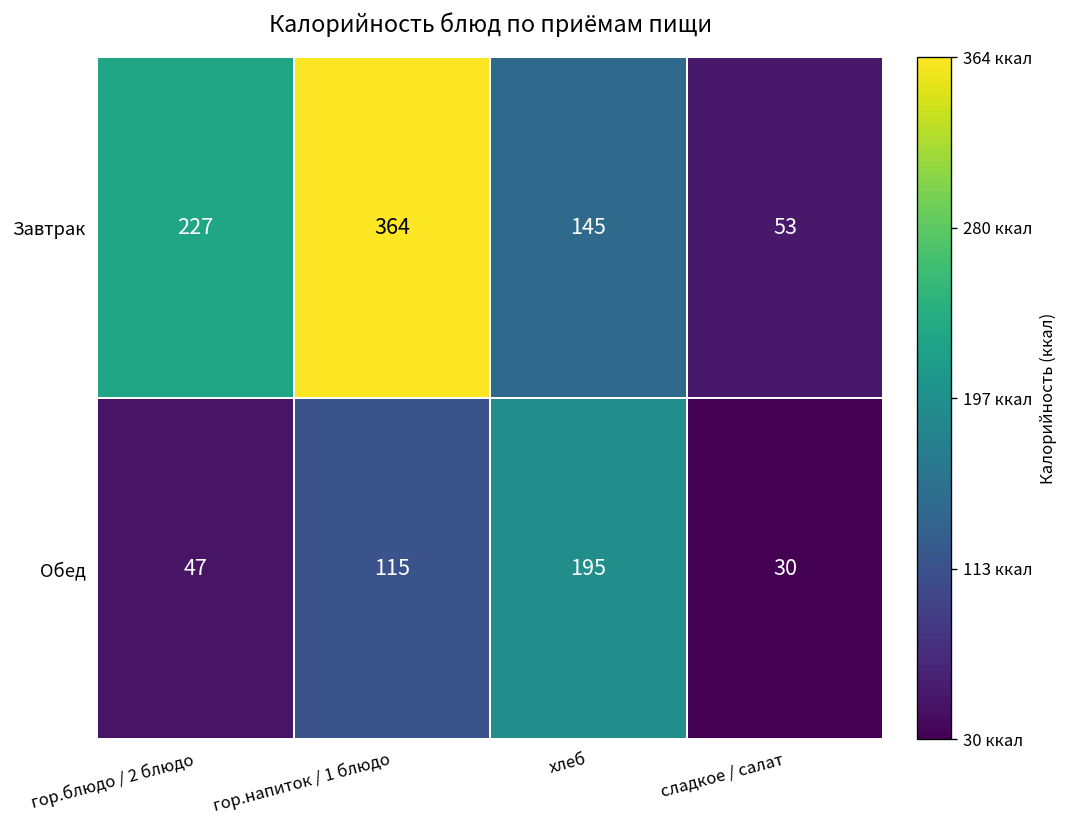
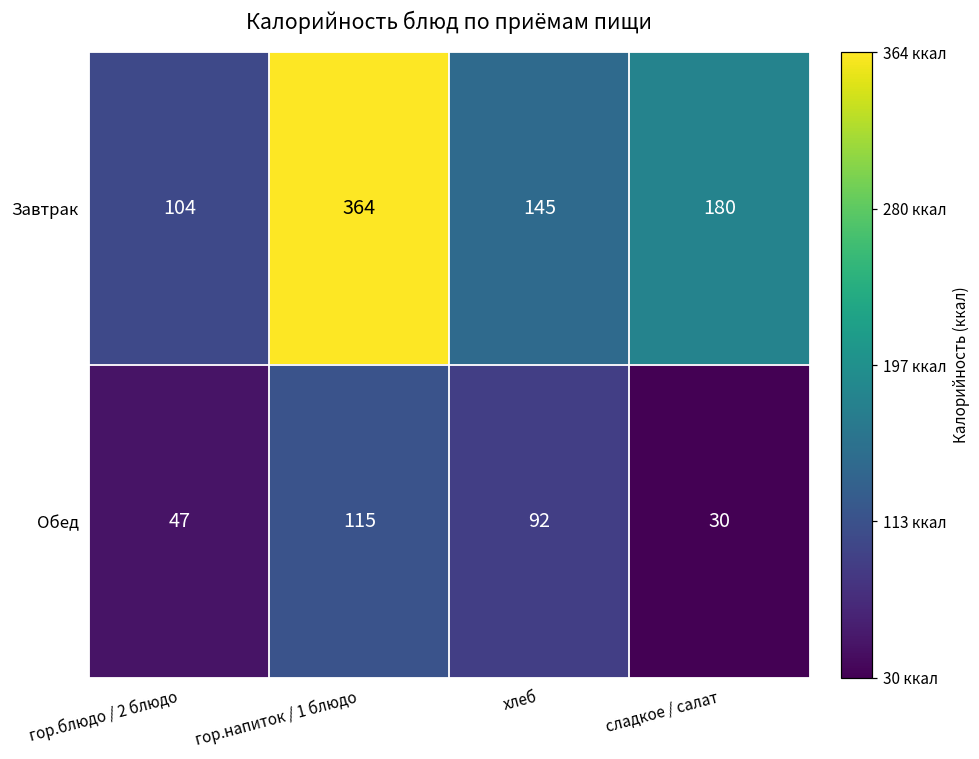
Завтрак, гор.блюдо / 2 блюдо: 227 -> 104
Завтрак, сладкое / салат: 53 -> 180
Обед, хлеб: 195 -> 92
